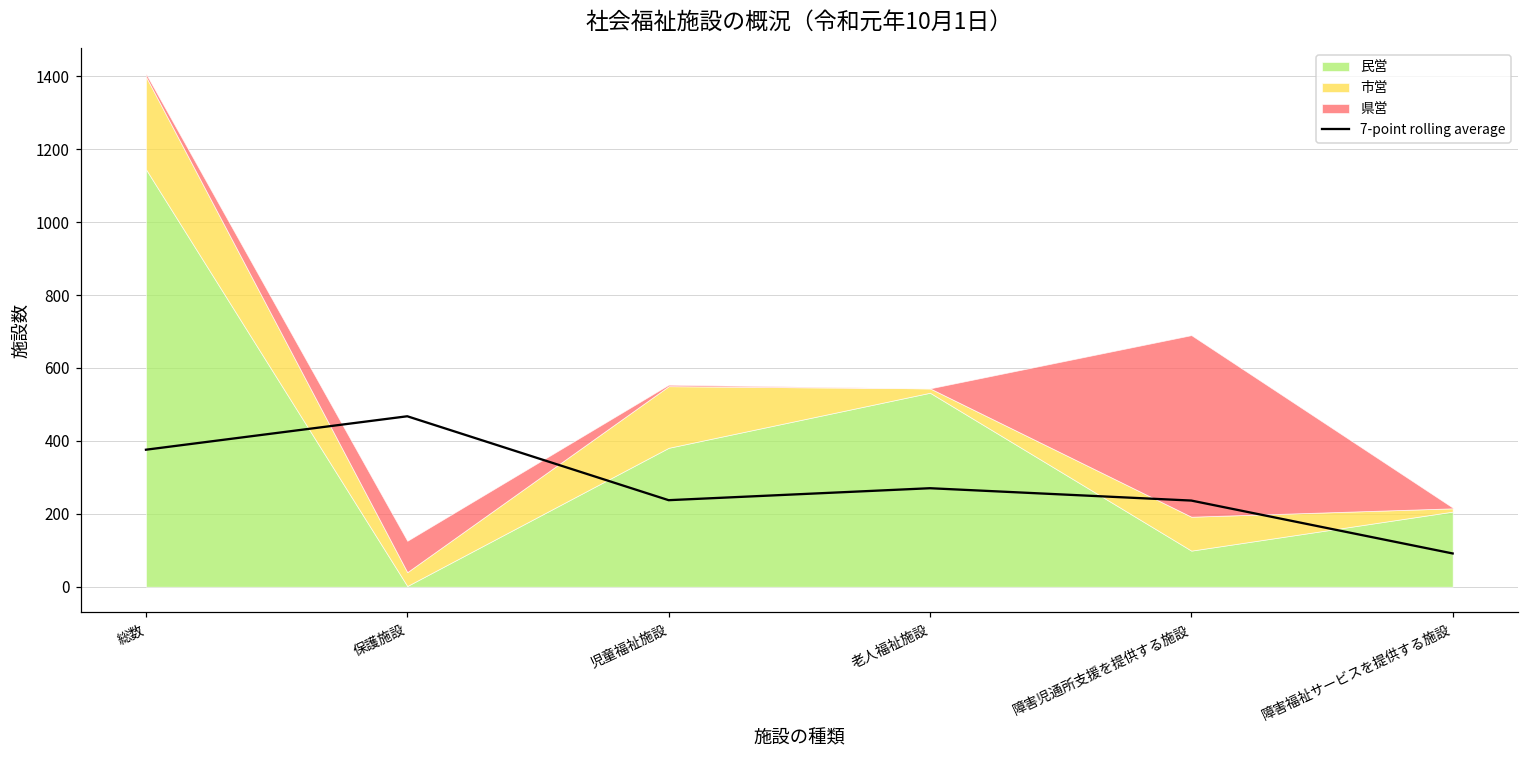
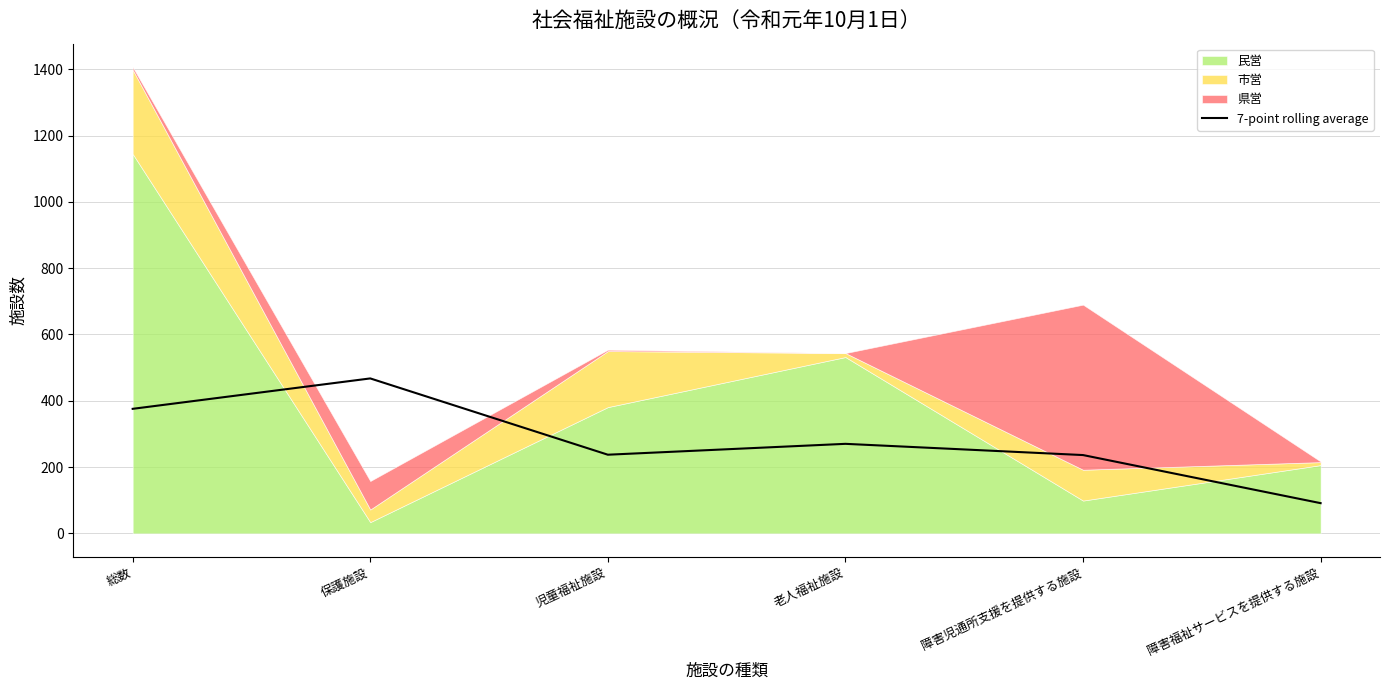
民営, 保護施設: 0 -> 30
